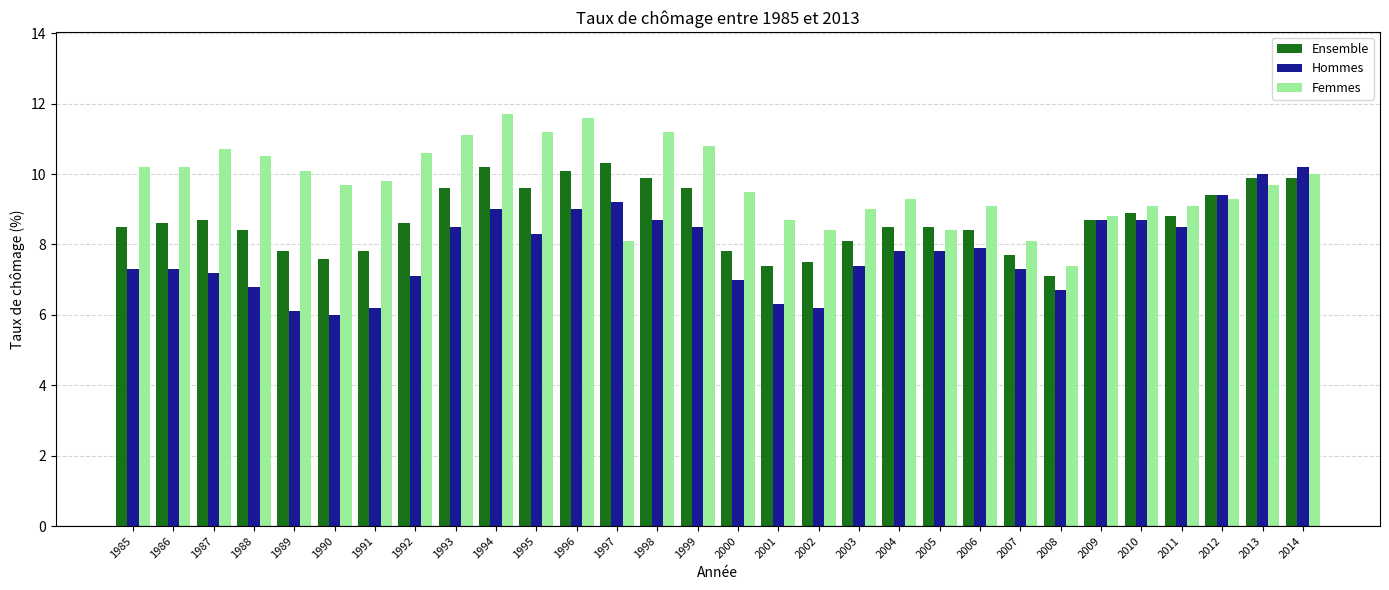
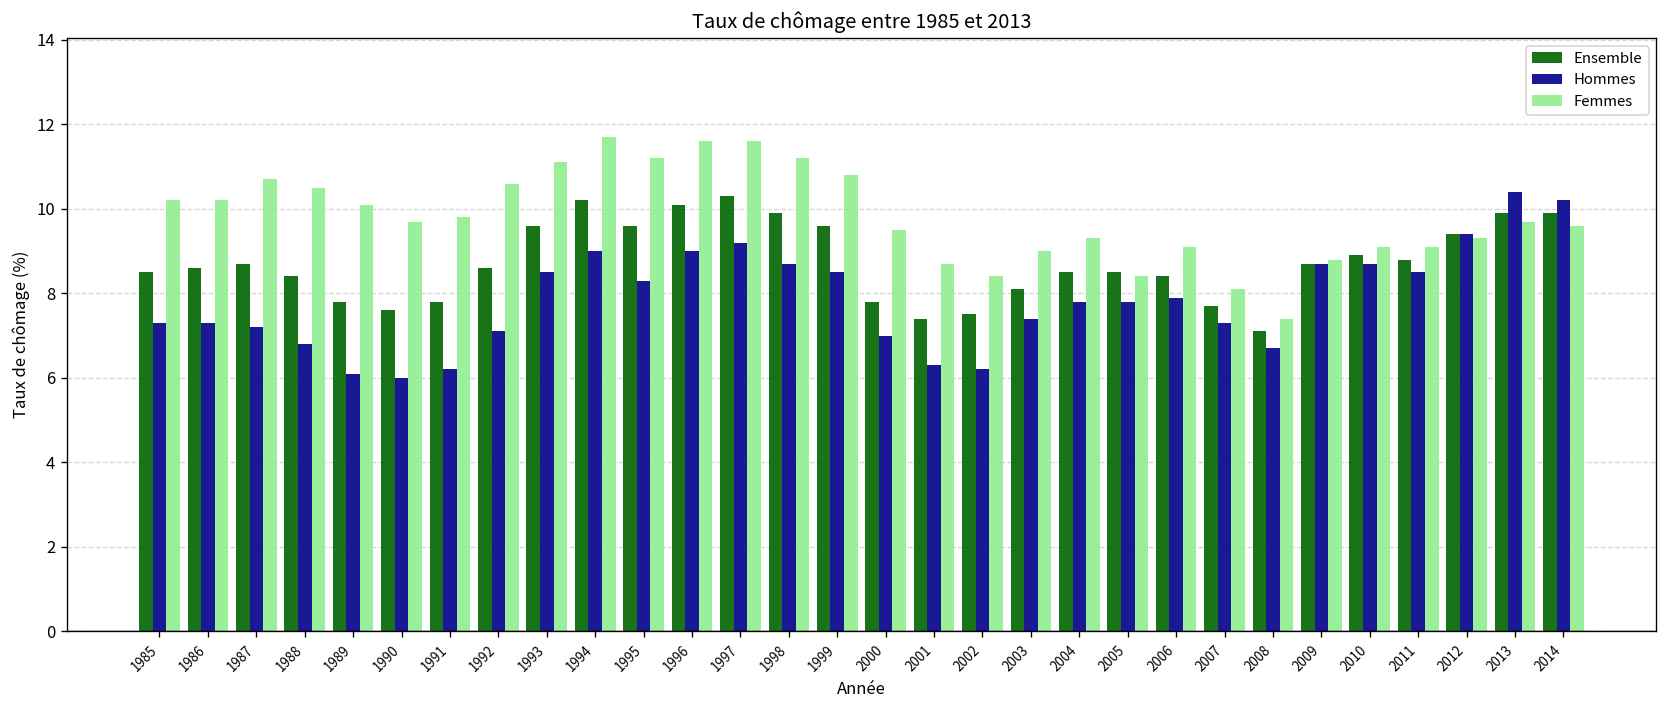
Femmes, 1997: 8.1 -> 11.6
Hommes, 2013: 10.0 -> 10.4
Femmes, 2014: 10.0 -> 9.6
